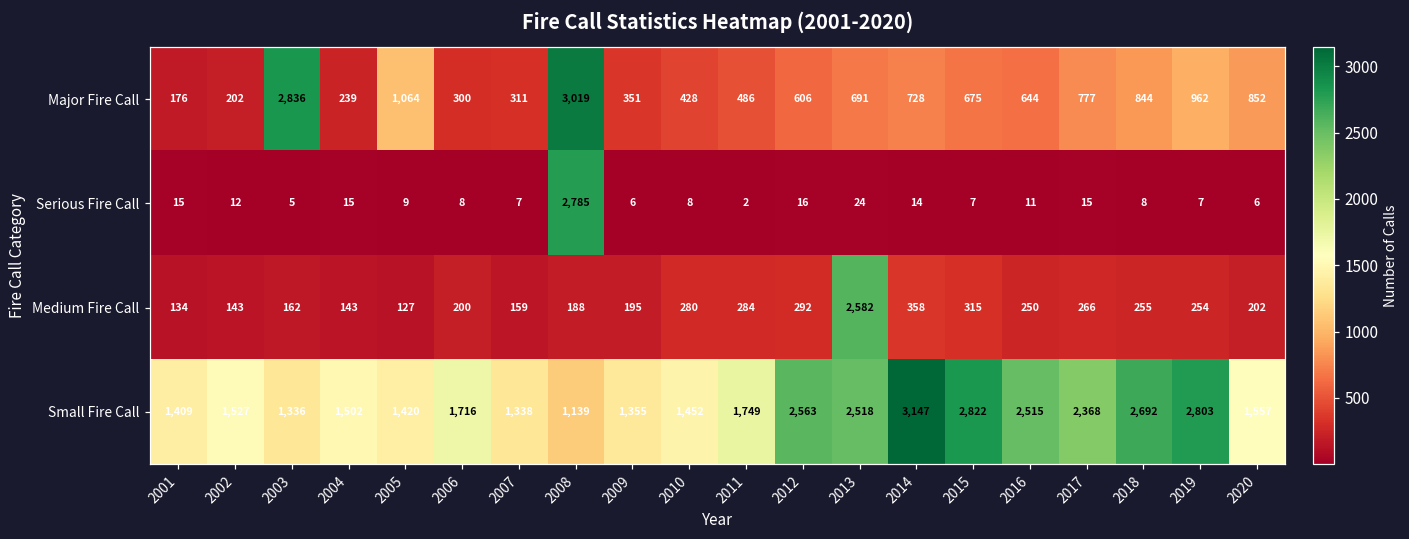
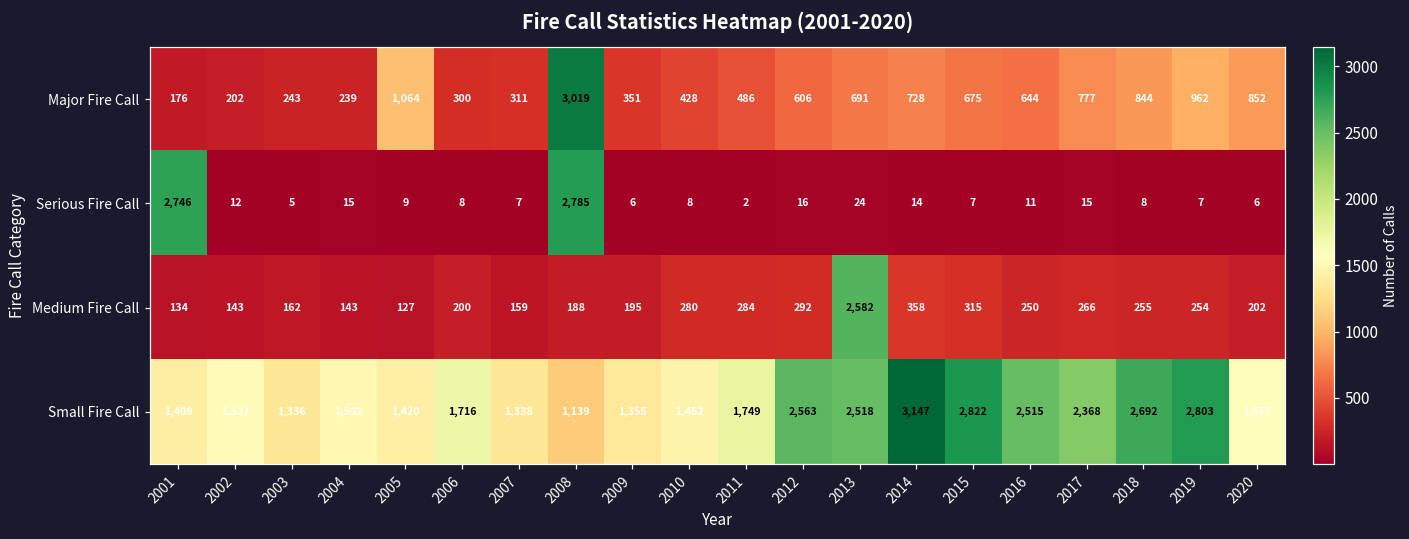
Major Fire Call, 2003: 2,836 -> 243
Serious Fire Call, 2001: 15 -> 2,746
